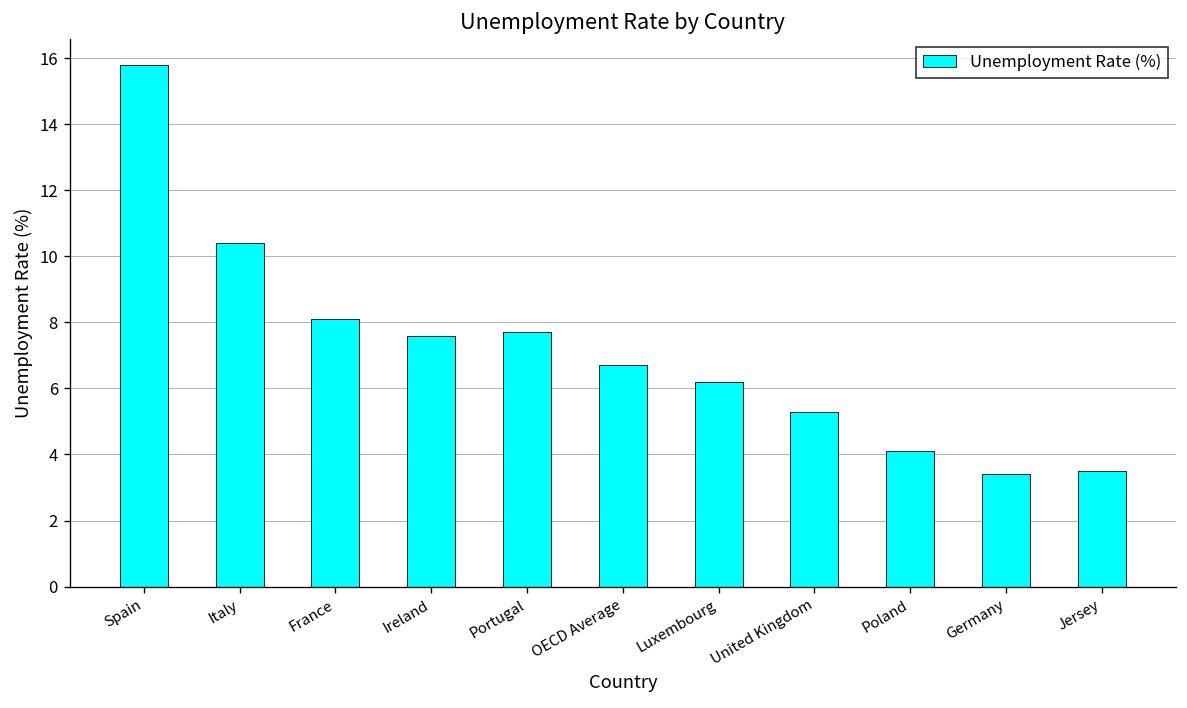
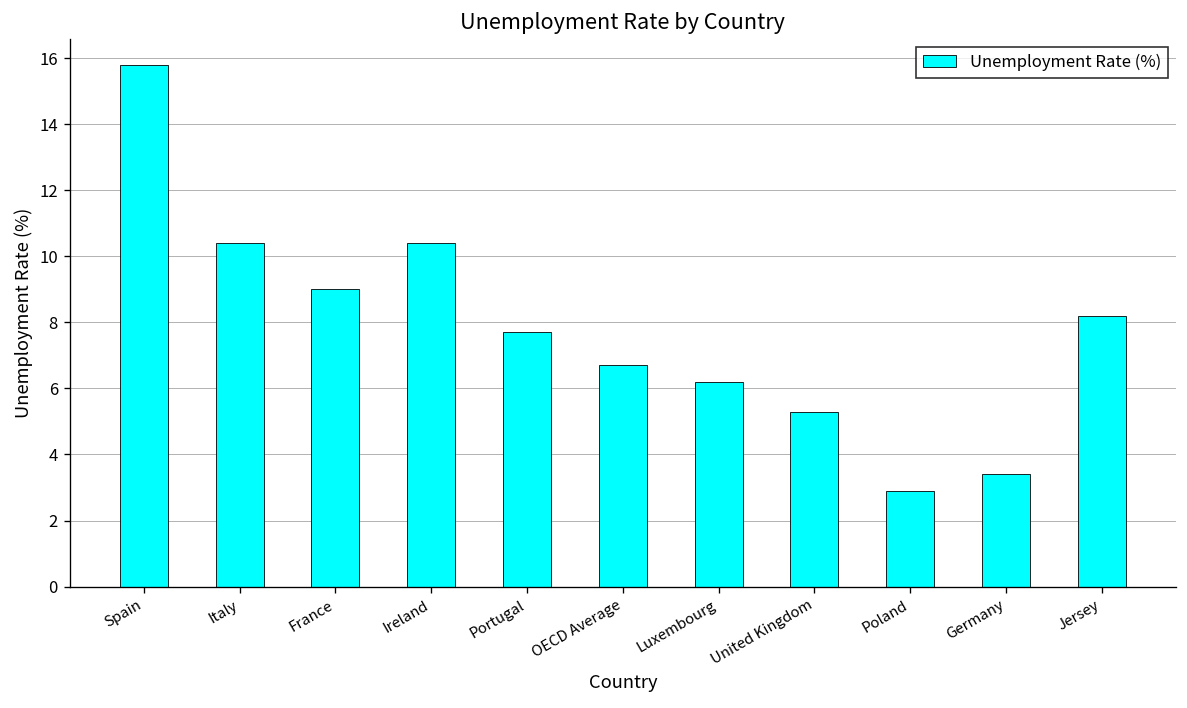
France: 8.1 -> 9.0
Ireland: 7.6 -> 10.4
Poland: 4.1 -> 2.9
Jersey: 3.5 -> 8.2
